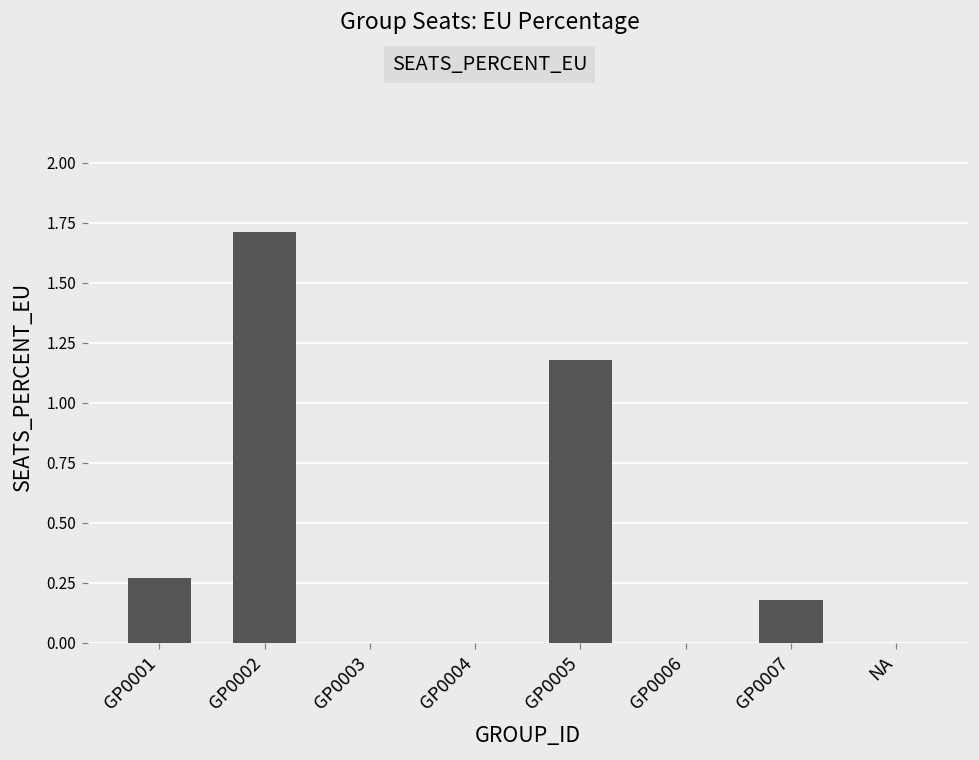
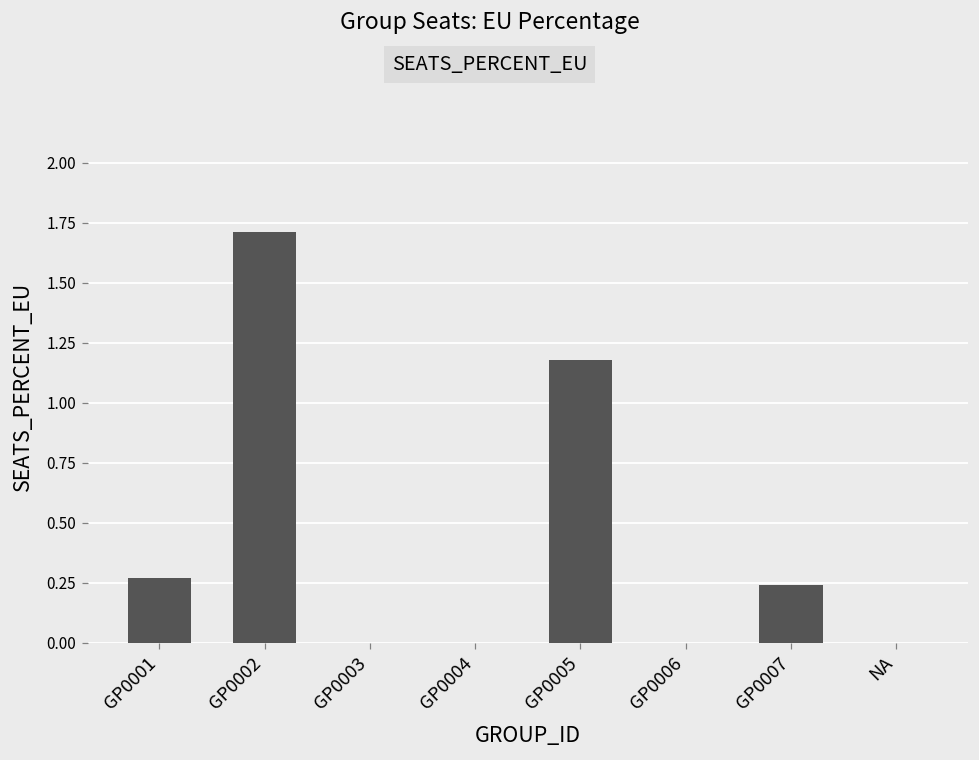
GP0007: 0.18 -> 0.24
